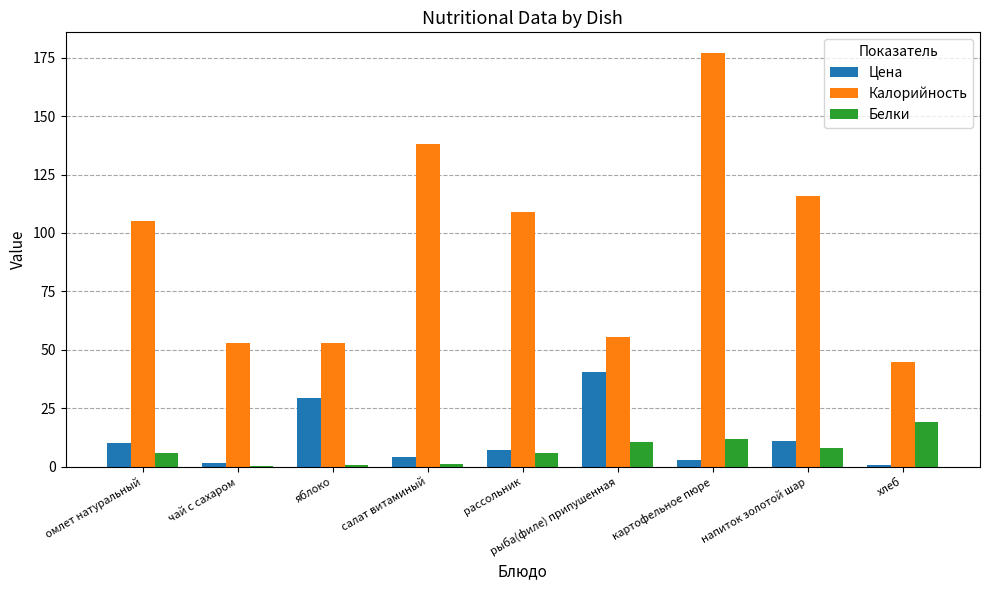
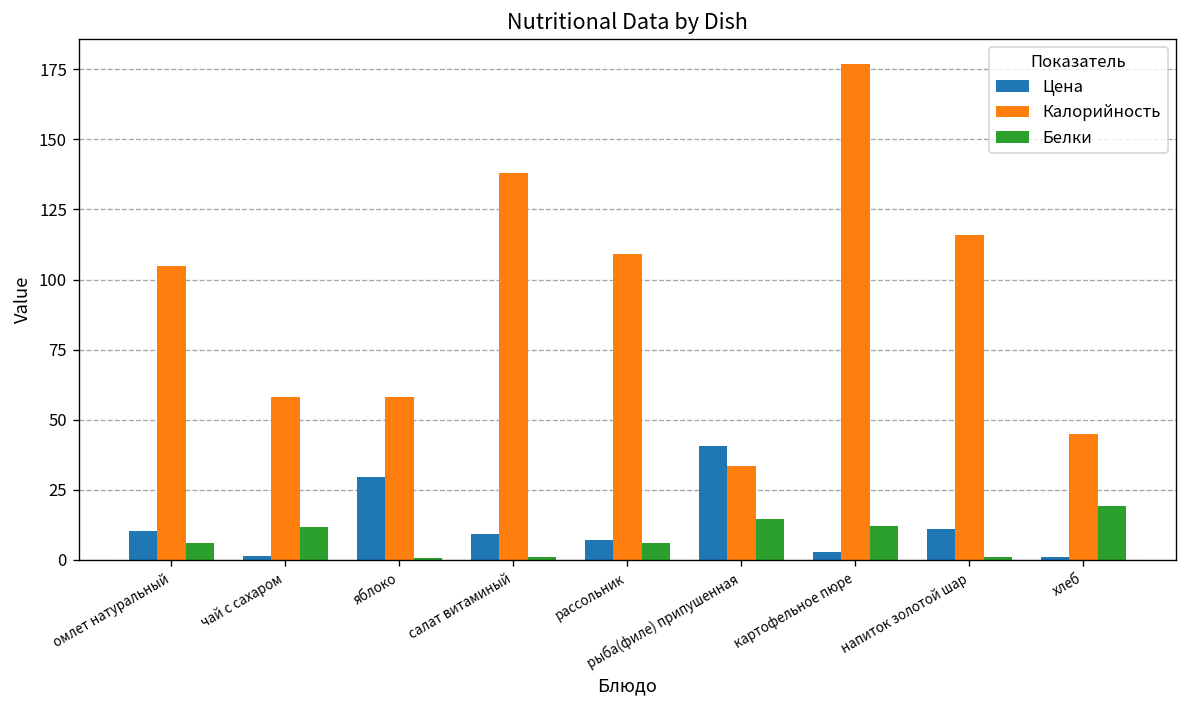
Калорийность, чай с сахаром: 53 -> 58
Белки, чай с сахаром: 0 -> 12
Калорийность, яблоко: 53 -> 58
Цена, салат витаминый: 4 -> 9
Калорийность, рыба(филе) припушенная: 55 -> 34
Белки, рыба(филе) припушенная: 11 -> 15
Белки, напиток золотой шар: 8 -> 1
